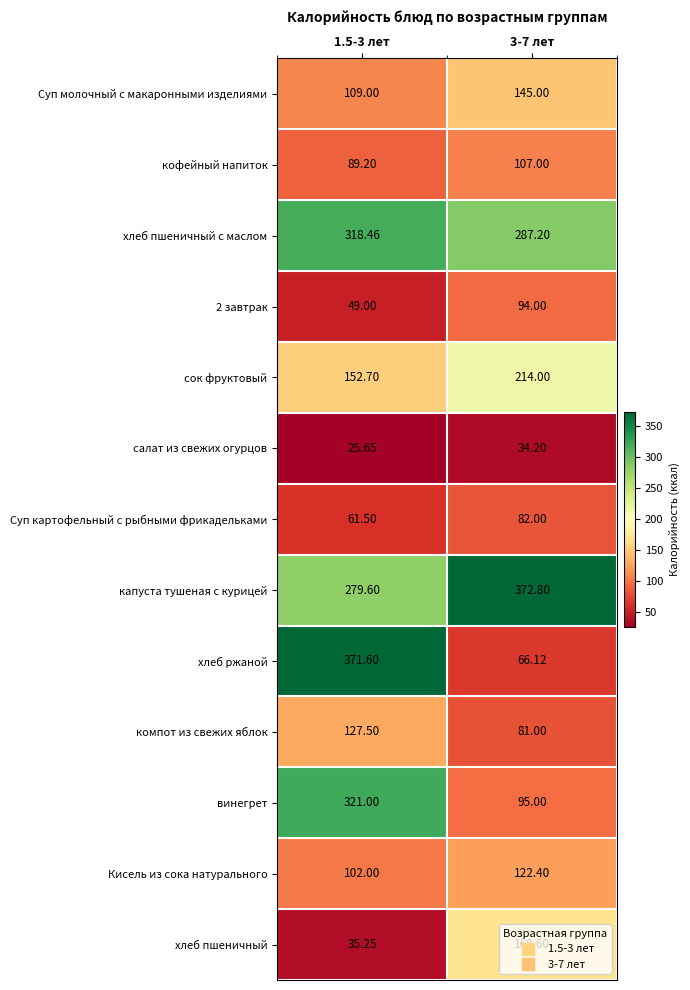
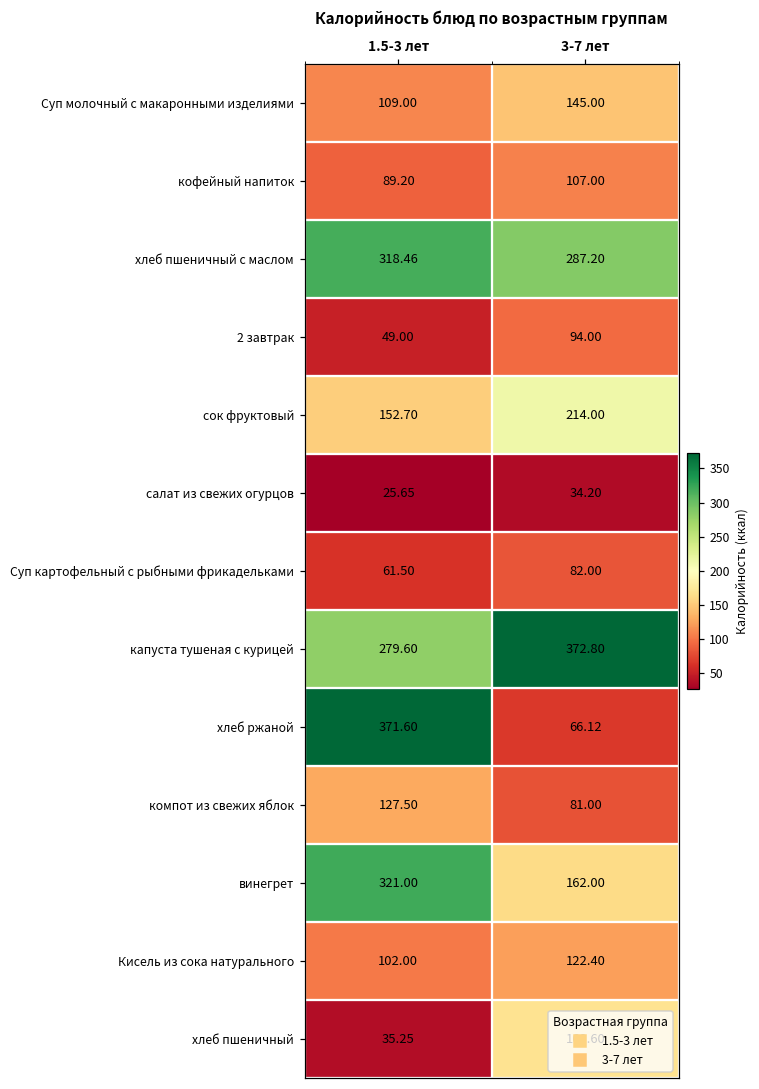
винегрет, 3-7 лет: 95.00 -> 162.00
